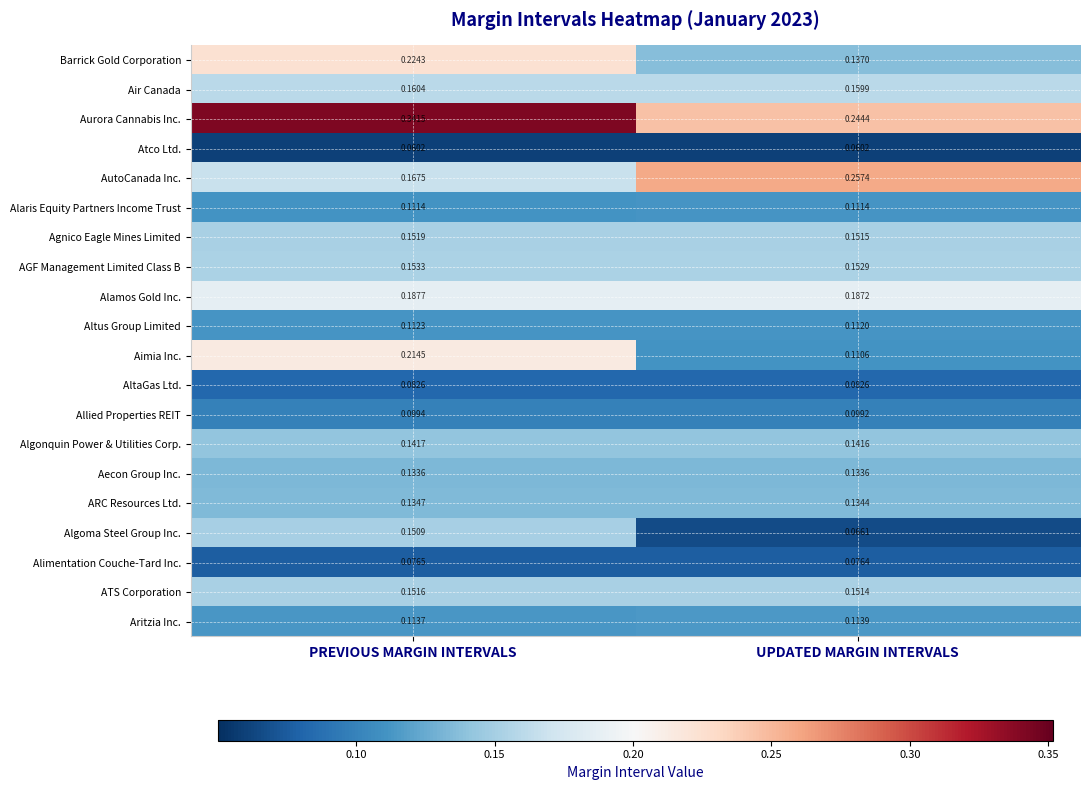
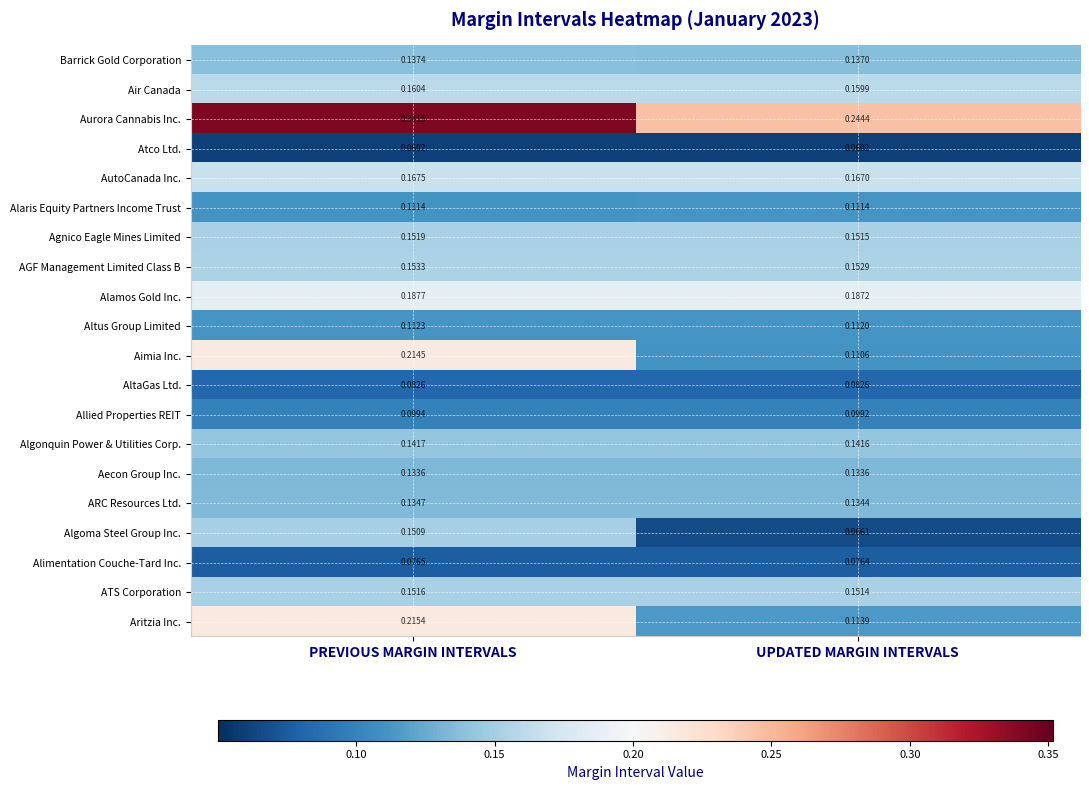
Barrick Gold Corporation, PREVIOUS MARGIN INTERVALS: 0.2243 -> 0.1374
AutoCanada Inc., UPDATED MARGIN INTERVALS: 0.2574 -> 0.1670
Aritzia Inc., PREVIOUS MARGIN INTERVALS: 0.1137 -> 0.2154
